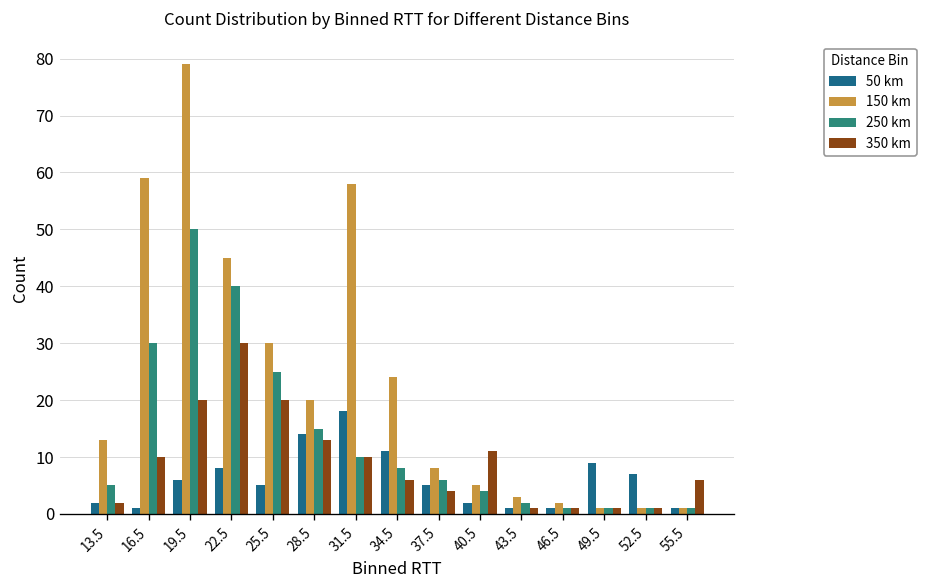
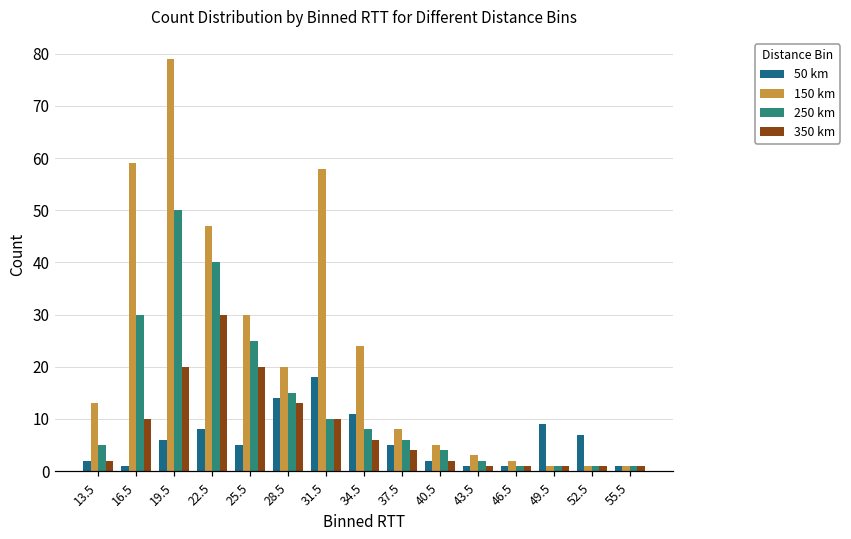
150 km, 22.5: 45 -> 47
350 km, 40.5: 11 -> 2
350 km, 55.5: 6 -> 1
